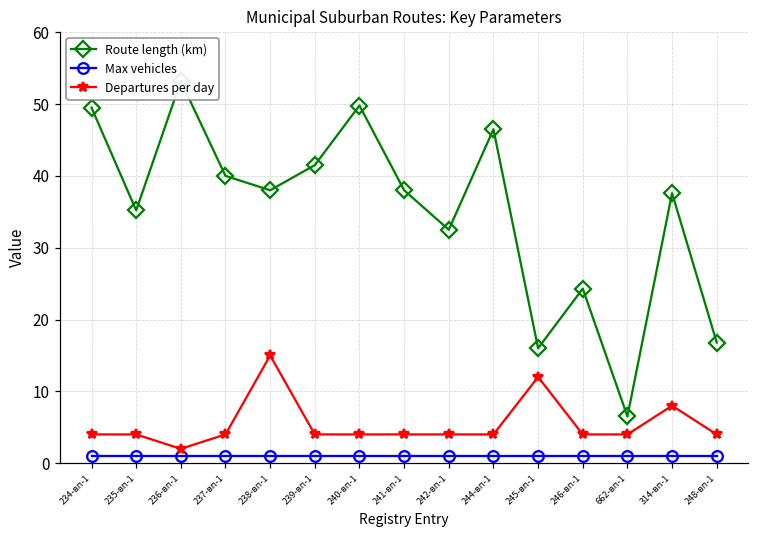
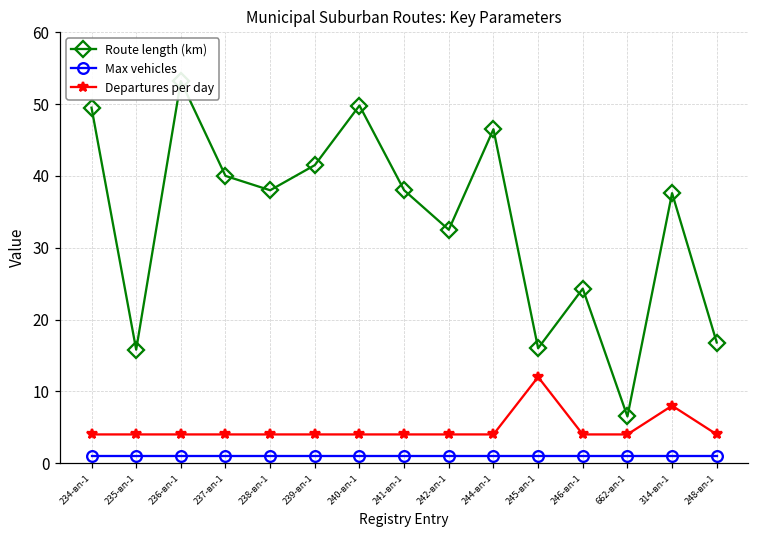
Route length (km), 235-вп-1: 35 -> 16
Departures per day, 236-вп-1: 2 -> 4
Departures per day, 238-вп-1: 15 -> 4
